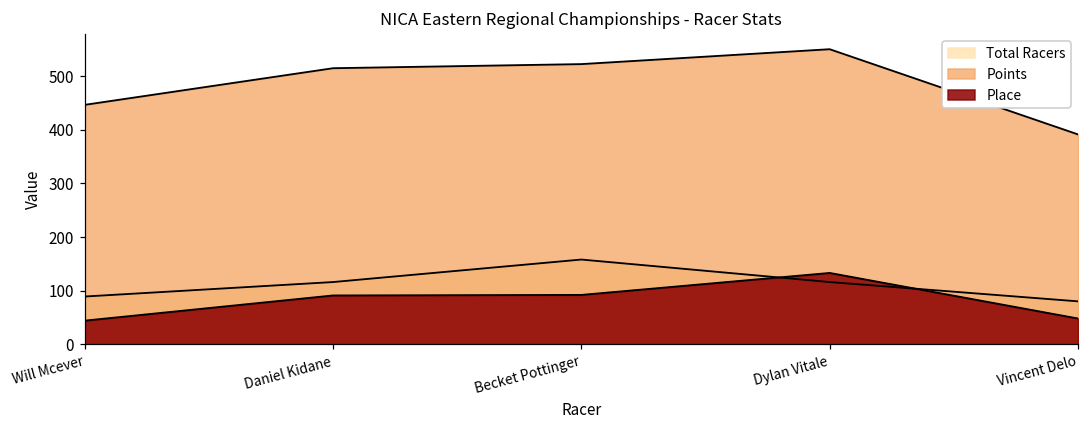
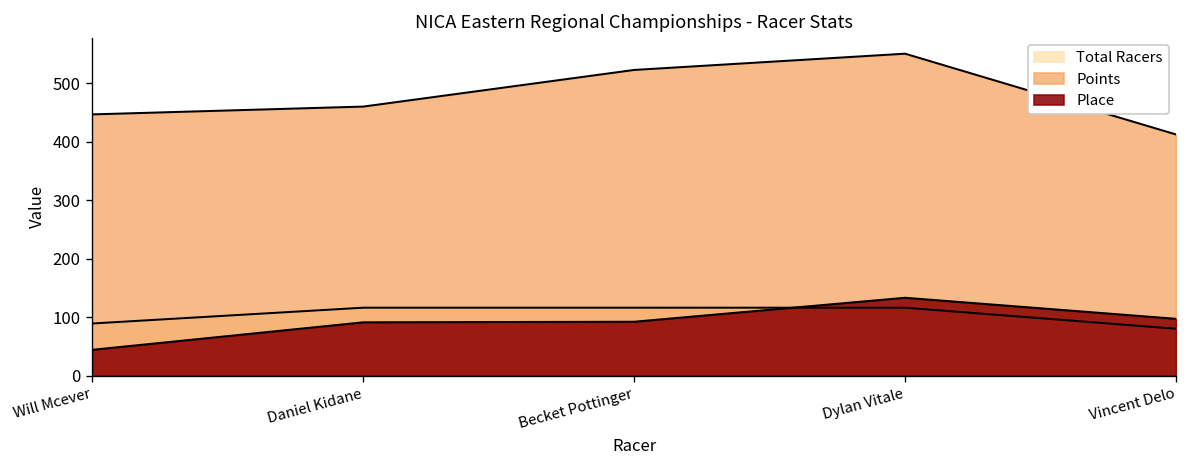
Points, Daniel Kidane: 520 -> 460
Total Racers, Becket Pottinger: 160 -> 120
Points, Vincent Delo: 390 -> 410
Place, Vincent Delo: 50 -> 100
